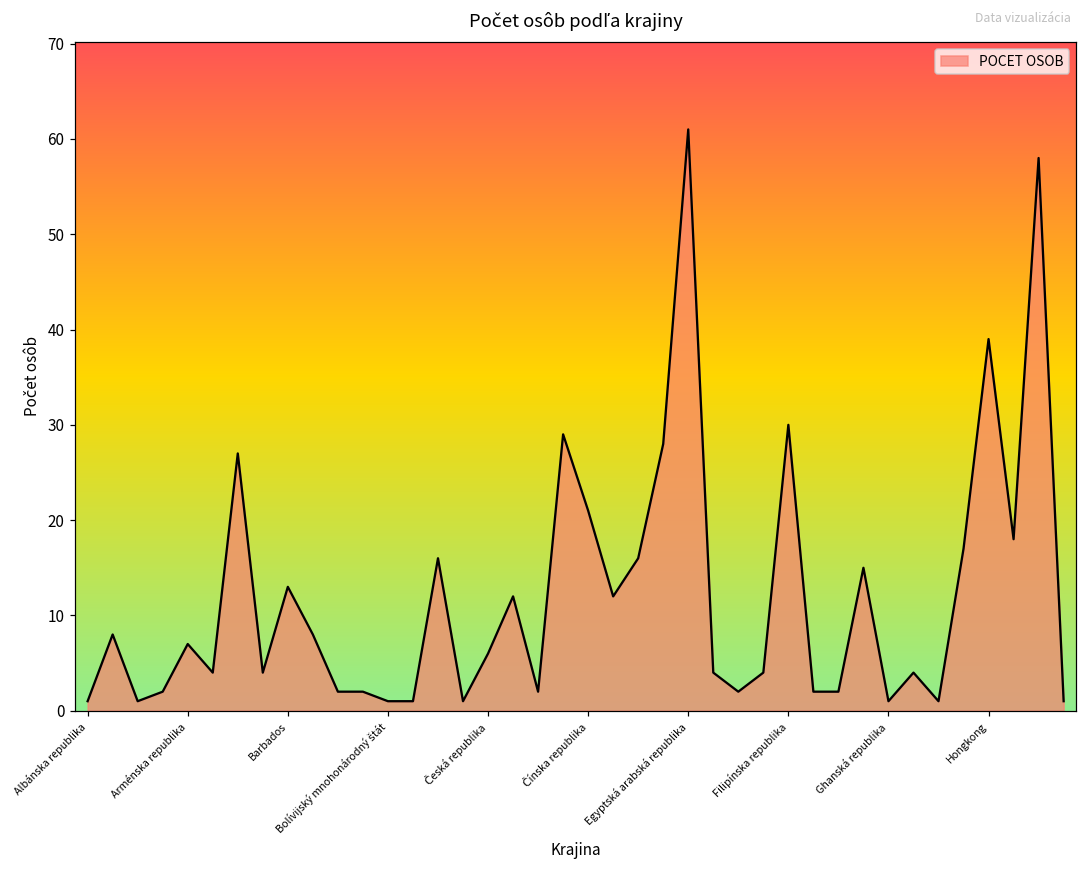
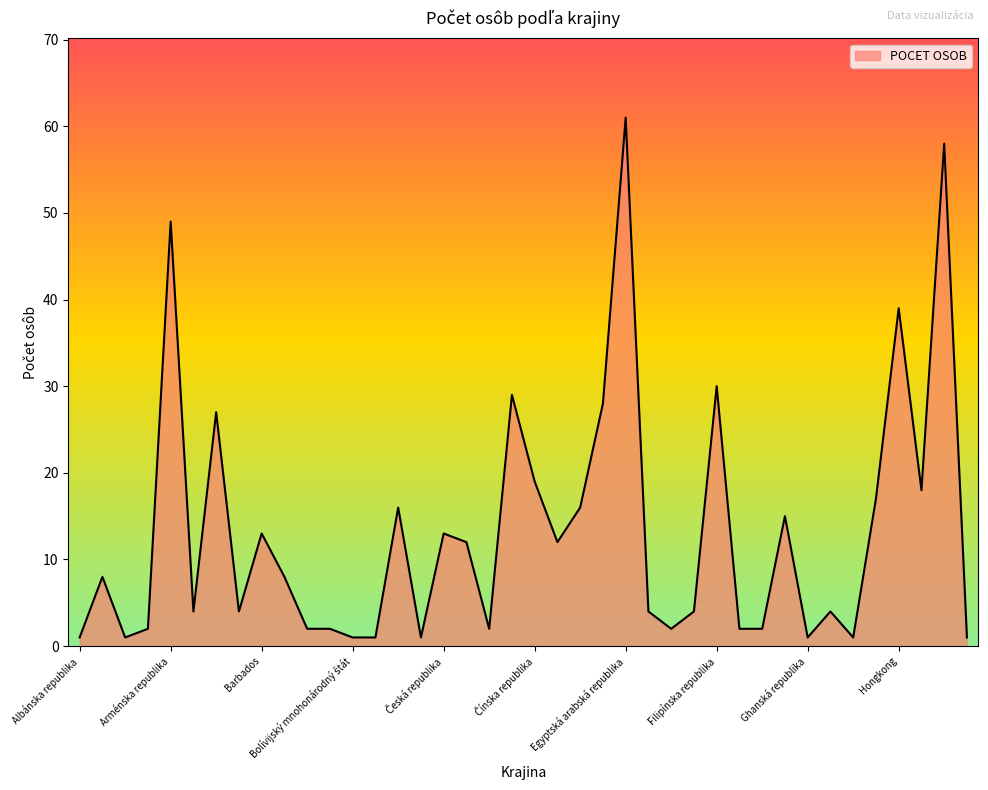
Arménska republika: 7 -> 49
Česká republika: 6 -> 13
Čínska republika: 21 -> 19
